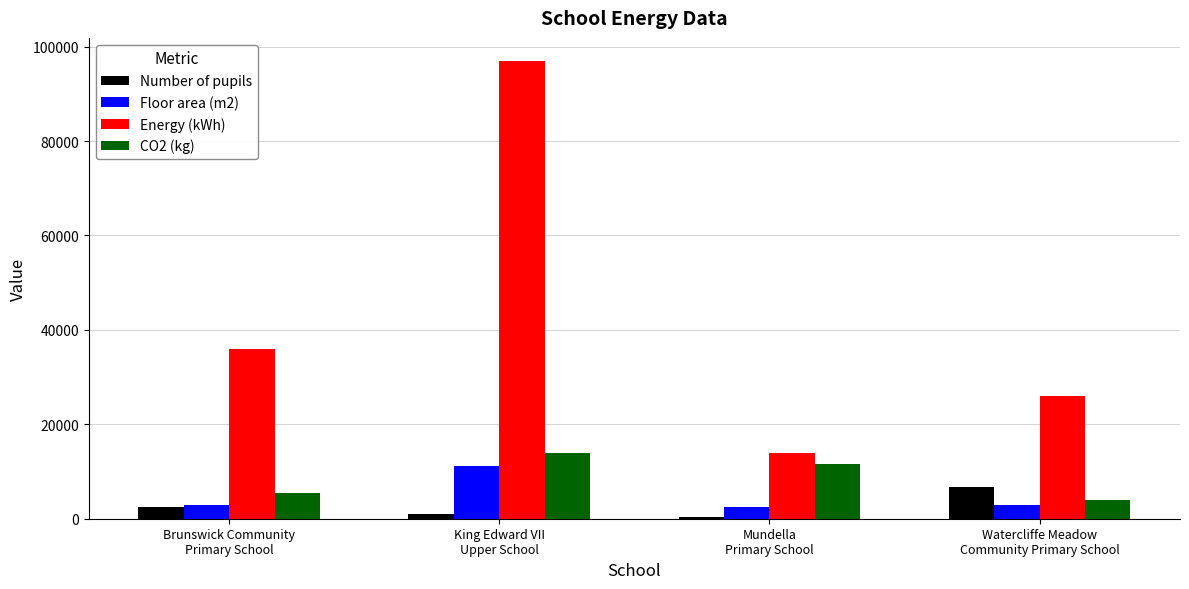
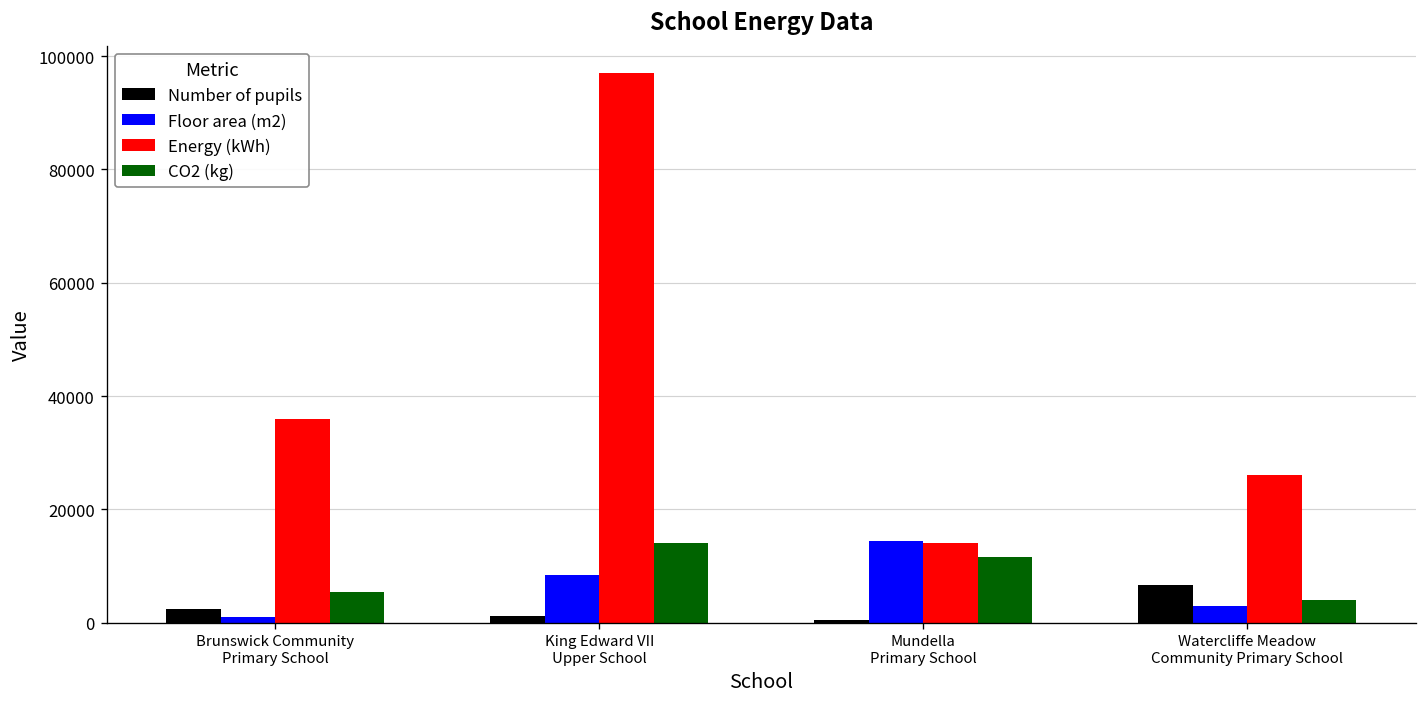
Floor area (m2), Brunswick Community Primary School: 3000 -> 1000
Floor area (m2), King Edward VII Upper School: 11000 -> 8000
Floor area (m2), Mundella Primary School: 3000 -> 14000
